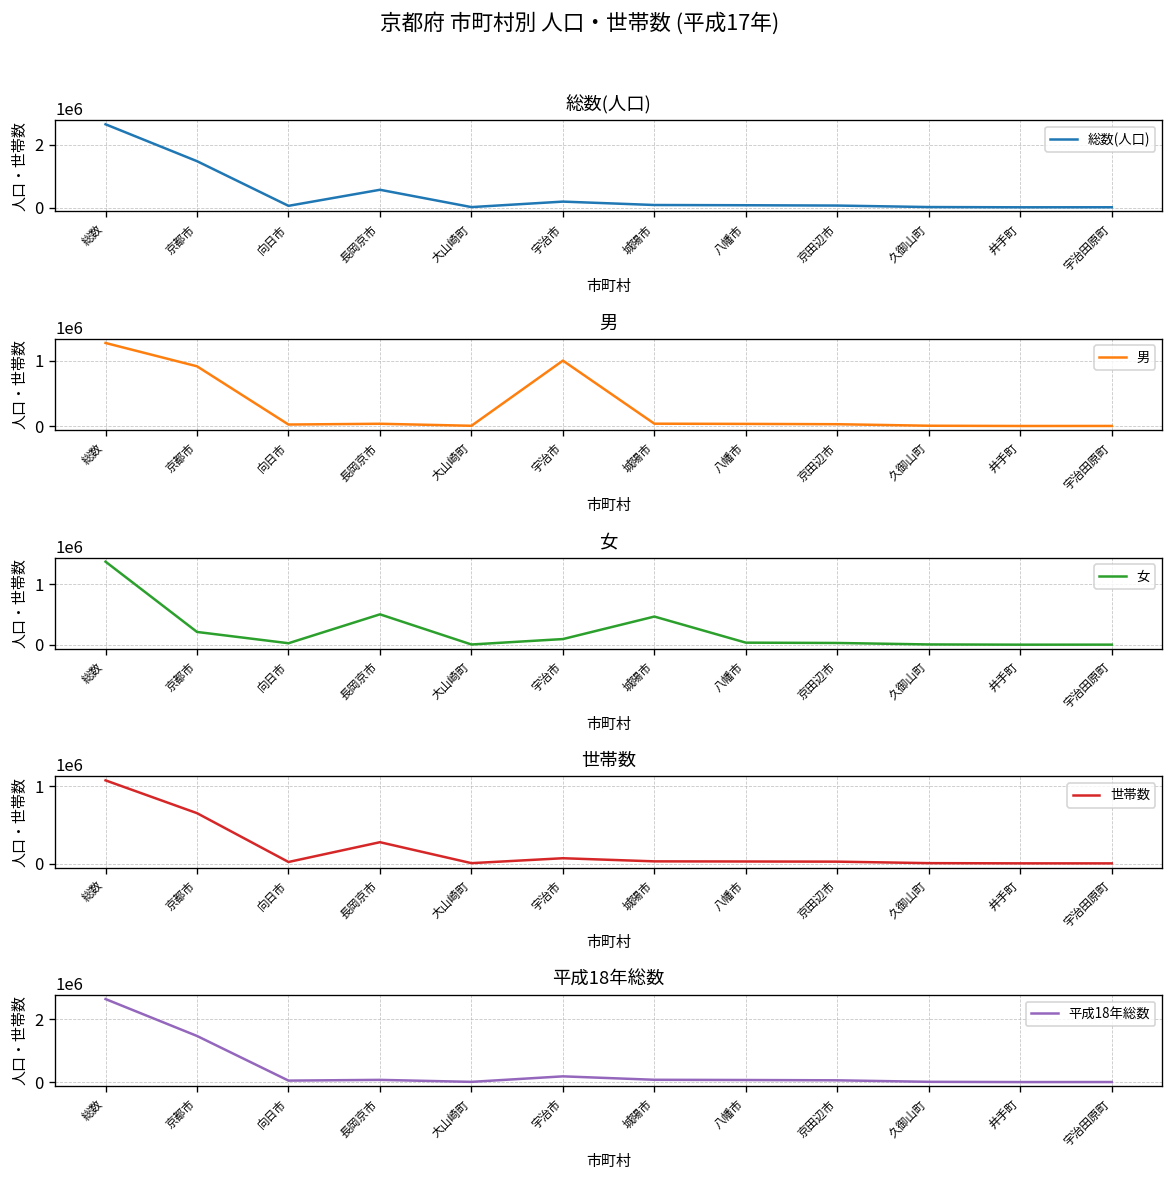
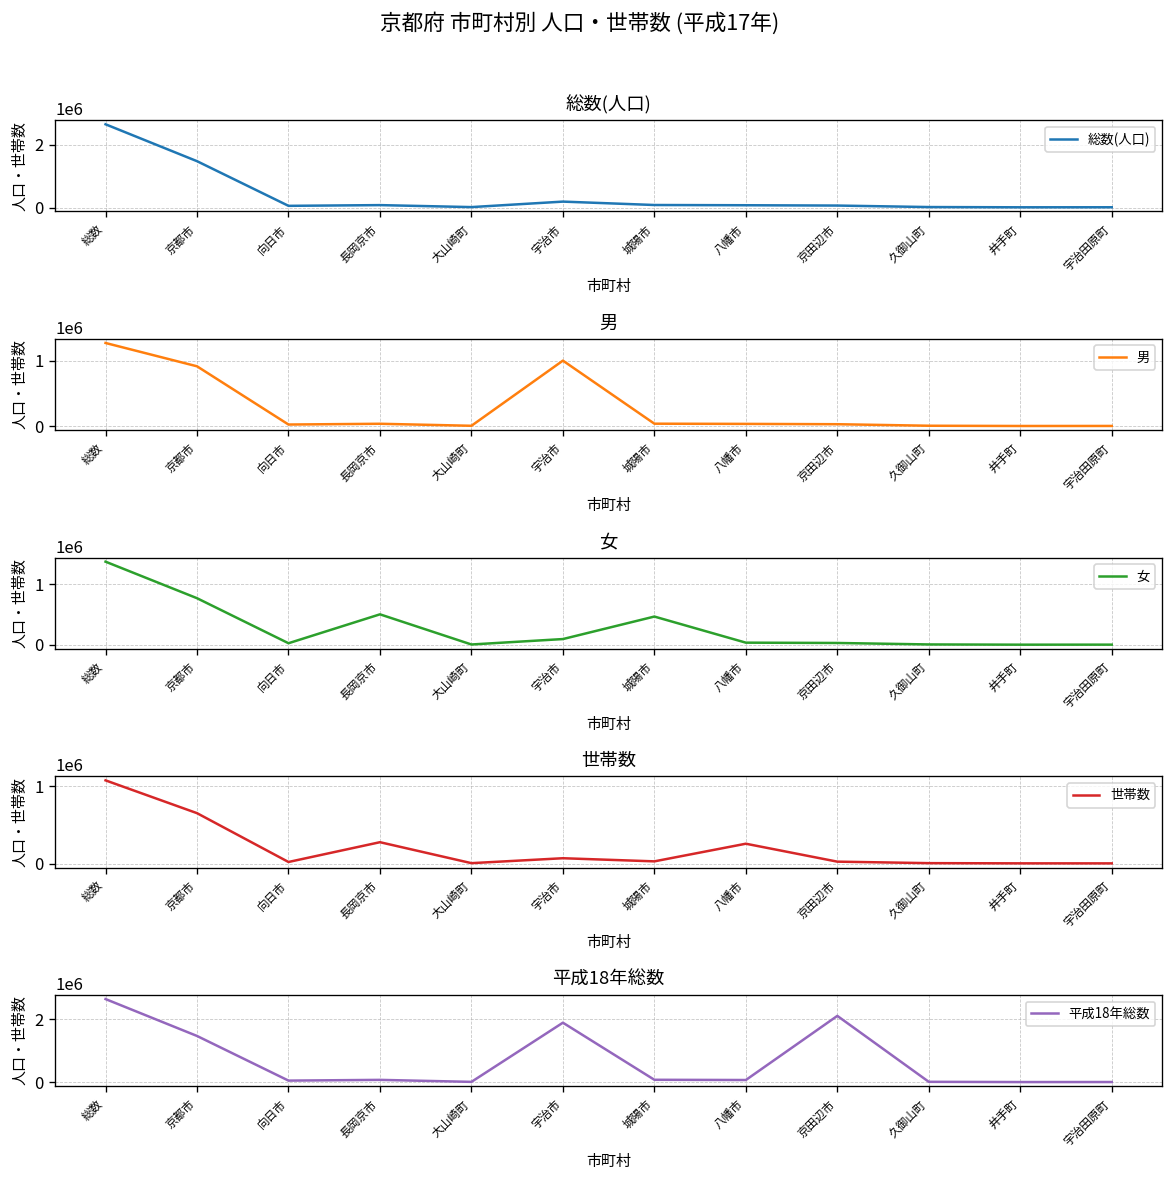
総数(人口), 長岡京市: 600000 -> 100000
女, 京都市: 200000 -> 800000
世帯数, 八幡市: 0 -> 300000
平成18年総数, 宇治市: 200000 -> 1900000
平成18年総数, 京田辺市: 100000 -> 2100000
